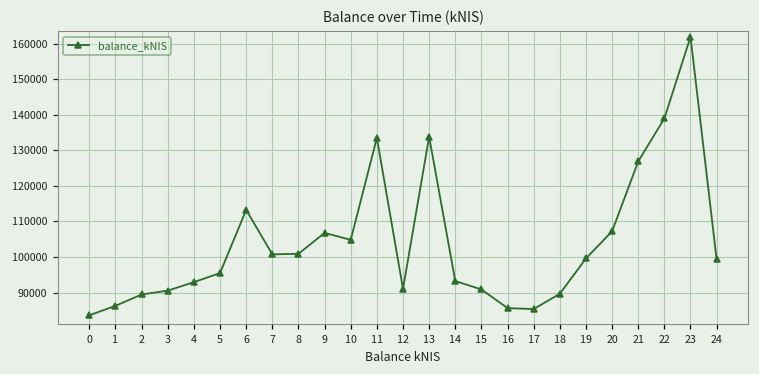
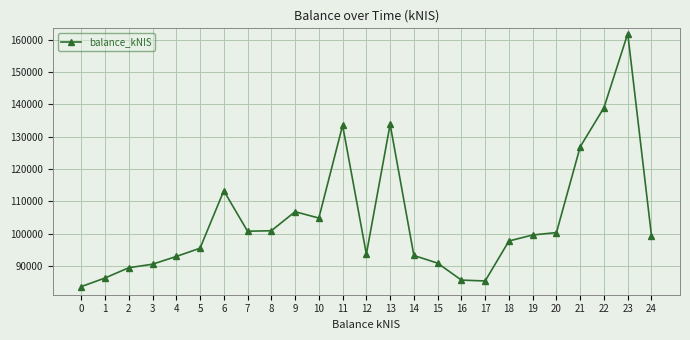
12: 91000 -> 94000
18: 90000 -> 98000
20: 107000 -> 100000
